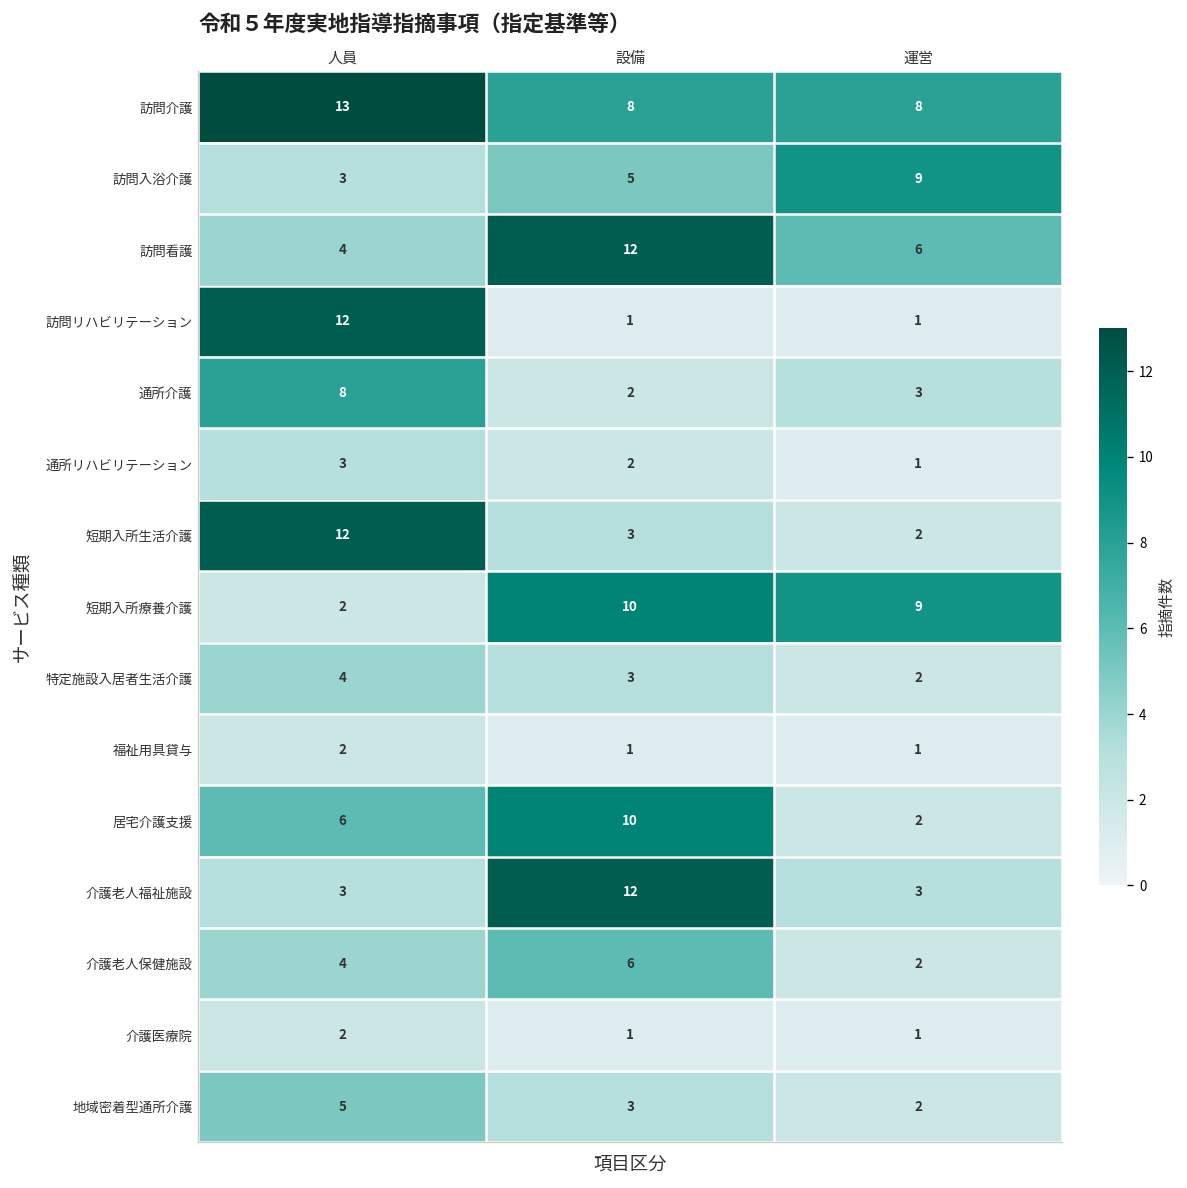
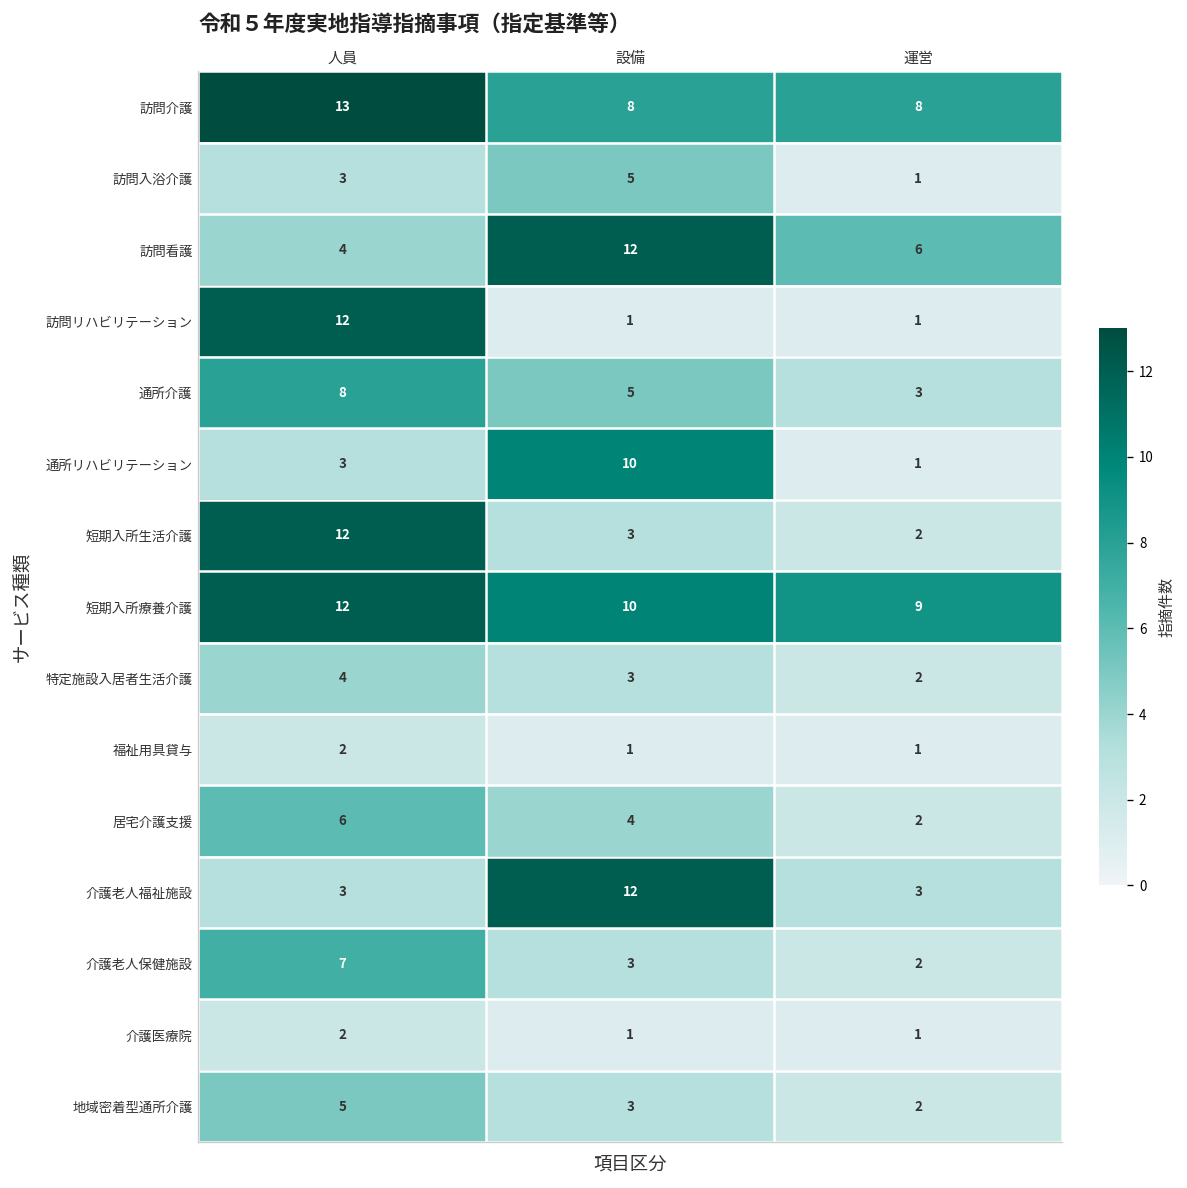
訪問入浴介護, 運営: 9 -> 1
通所介護, 設備: 2 -> 5
通所リハビリテーション, 設備: 2 -> 10
短期入所療養介護, 人員: 2 -> 12
居宅介護支援, 設備: 10 -> 4
介護老人保健施設, 人員: 4 -> 7
介護老人保健施設, 設備: 6 -> 3
